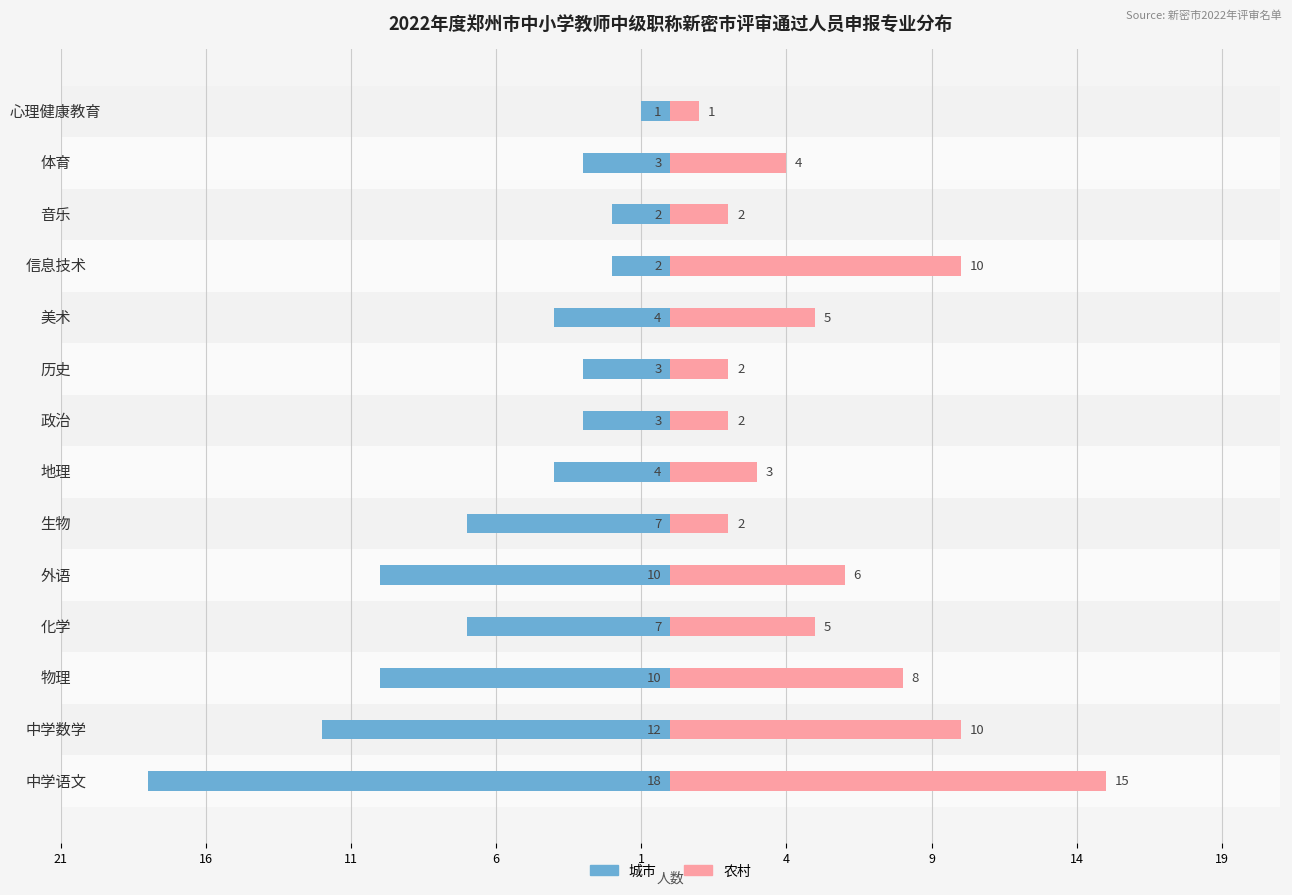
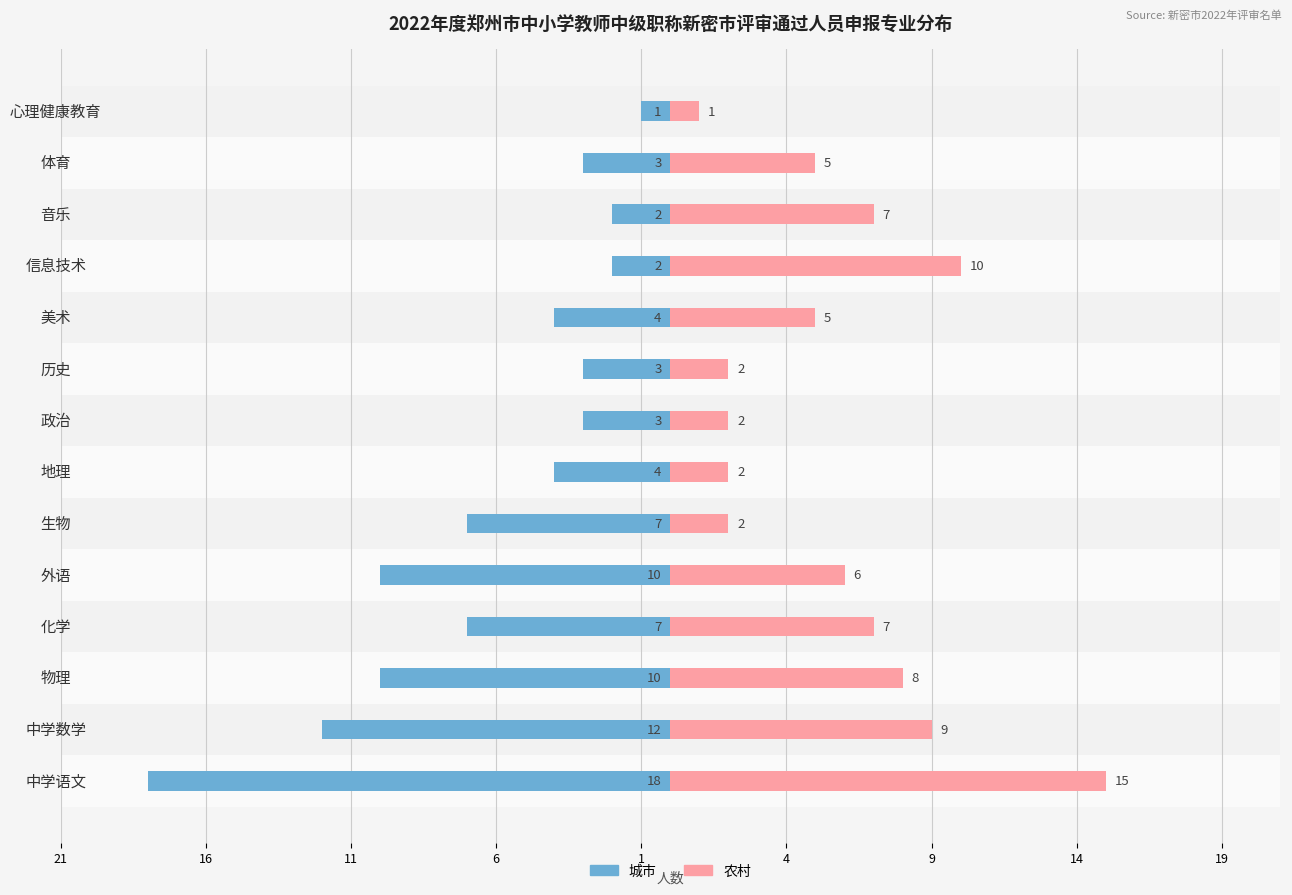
农村, 体育: 4 -> 5
农村, 音乐: 2 -> 7
农村, 地理: 3 -> 2
农村, 化学: 5 -> 7
农村, 中学数学: 10 -> 9
